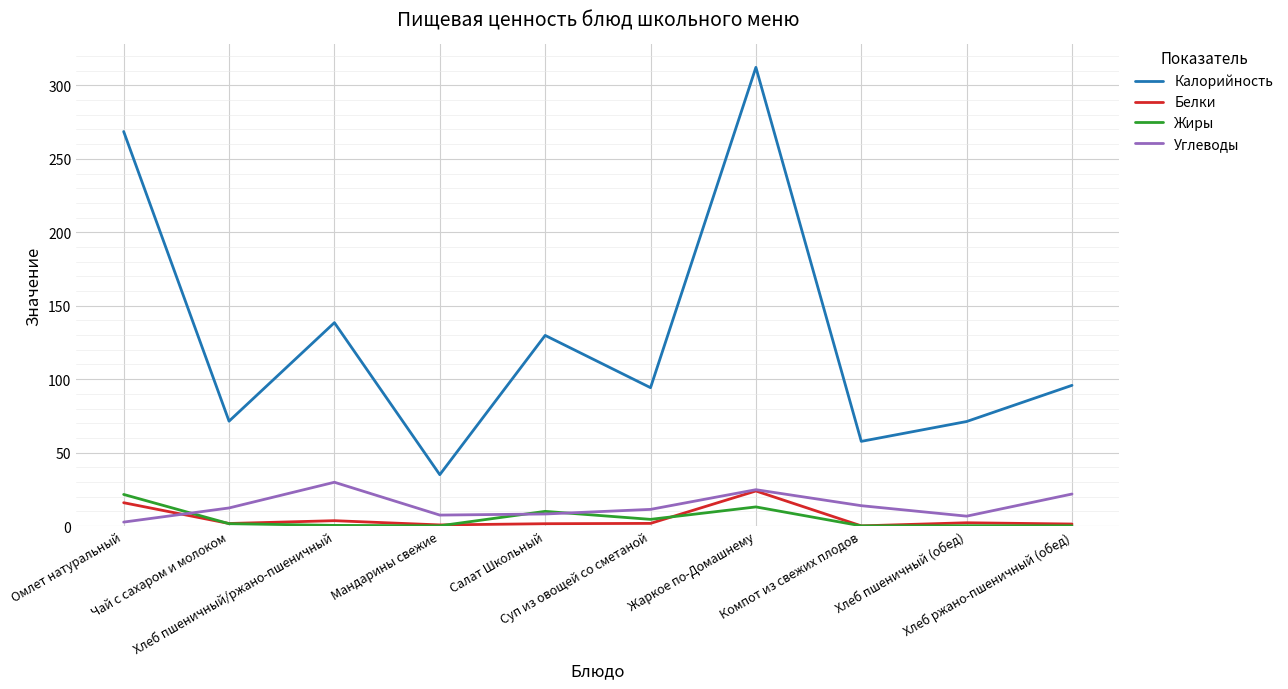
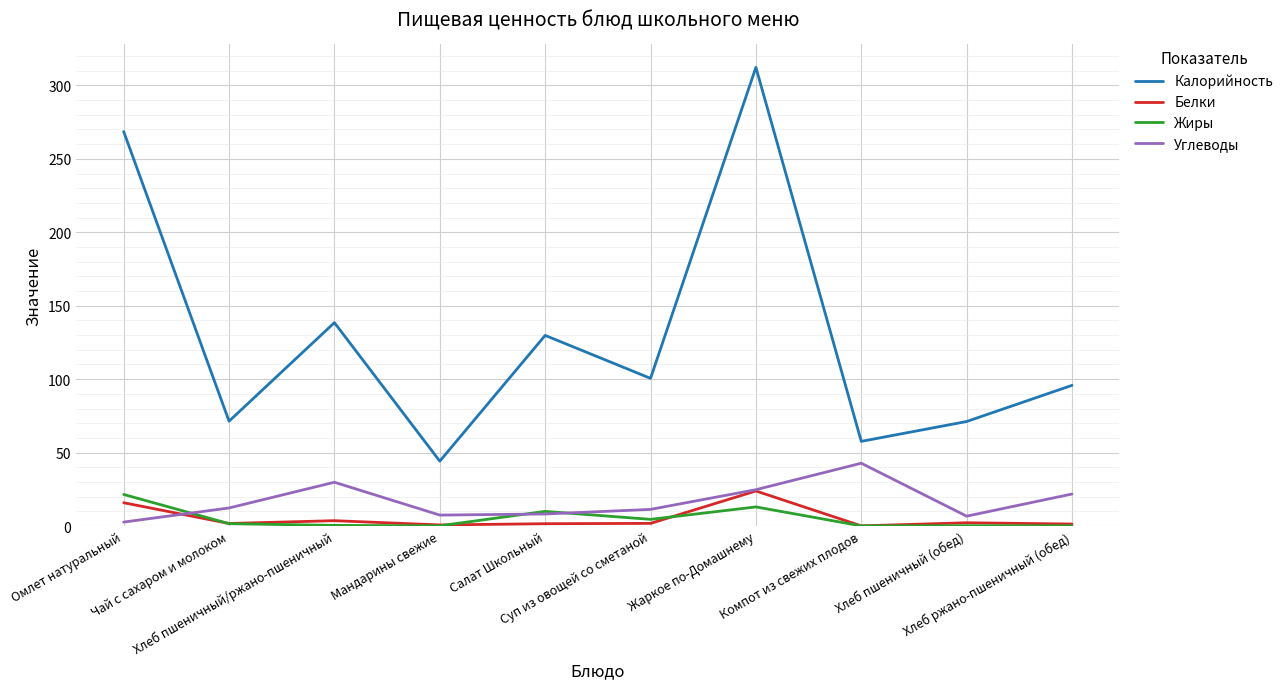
Калорийность, Мандарины свежие: 35 -> 44
Калорийность, Суп из овощей со сметаной: 94 -> 101
Углеводы, Компот из свежих плодов: 14 -> 43
